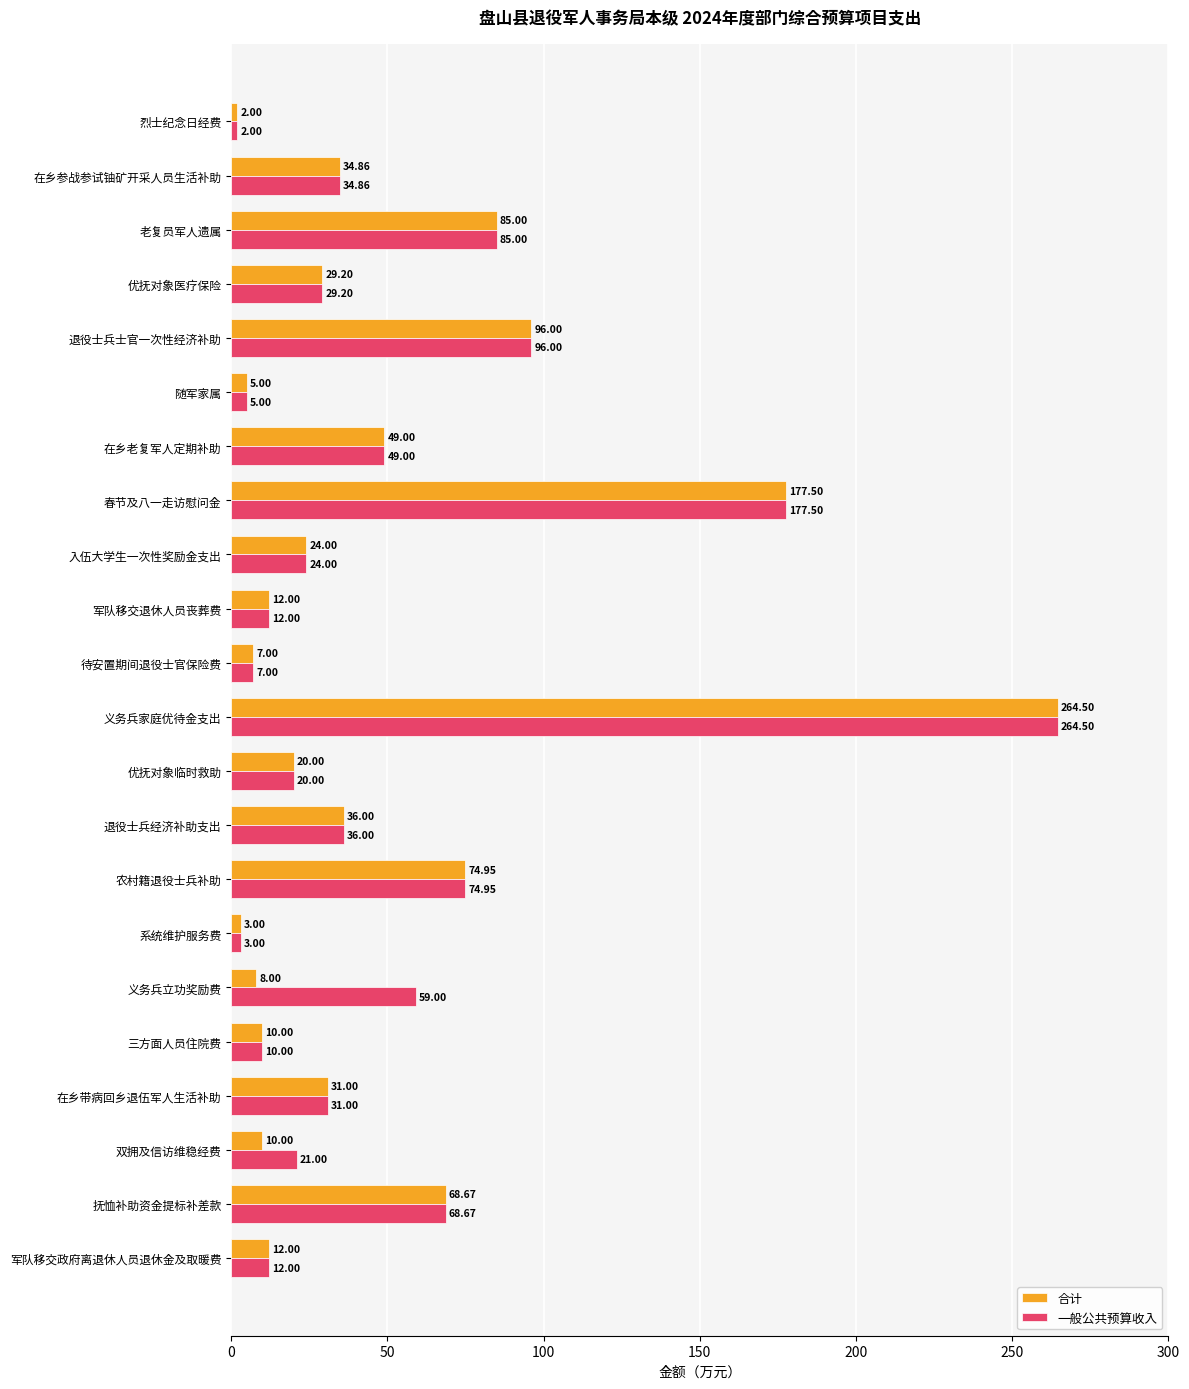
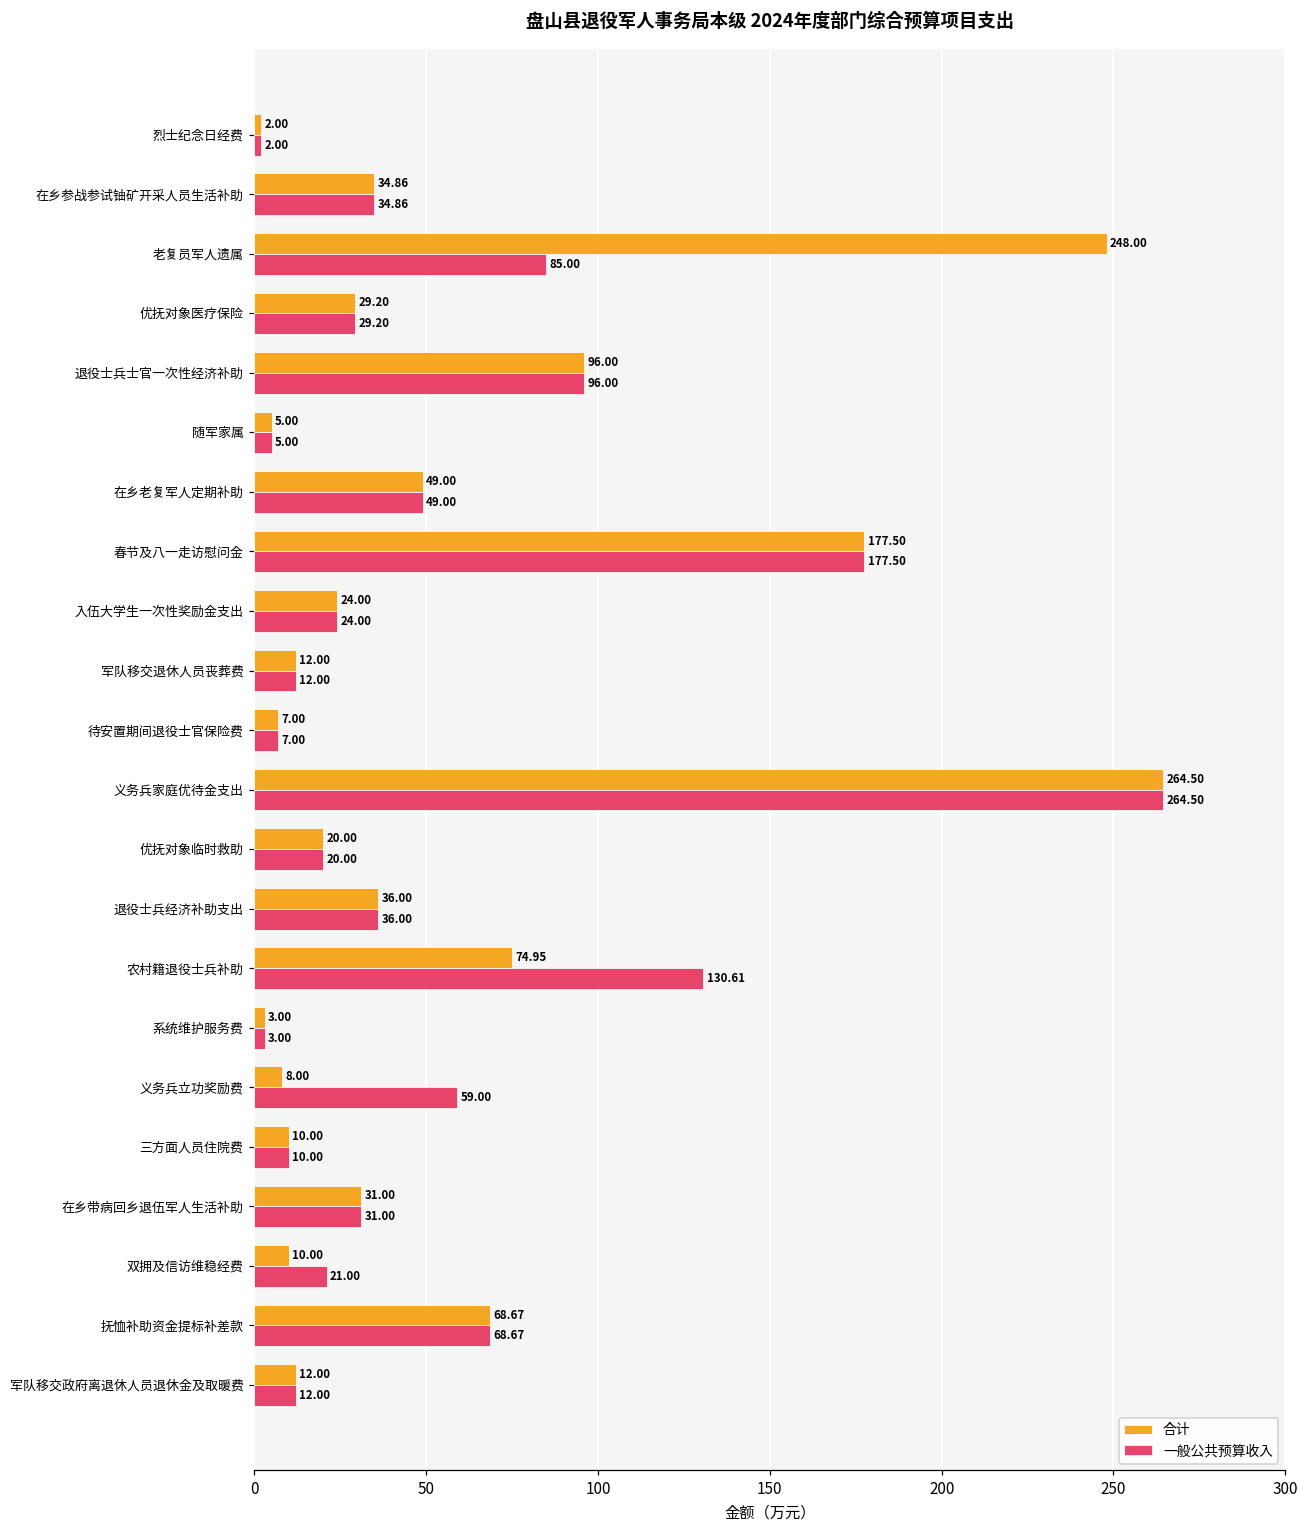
合计, 老复员军人遗属: 85.00 -> 248.00
一般公共预算收入, 农村籍退役士兵补助: 74.95 -> 130.61
